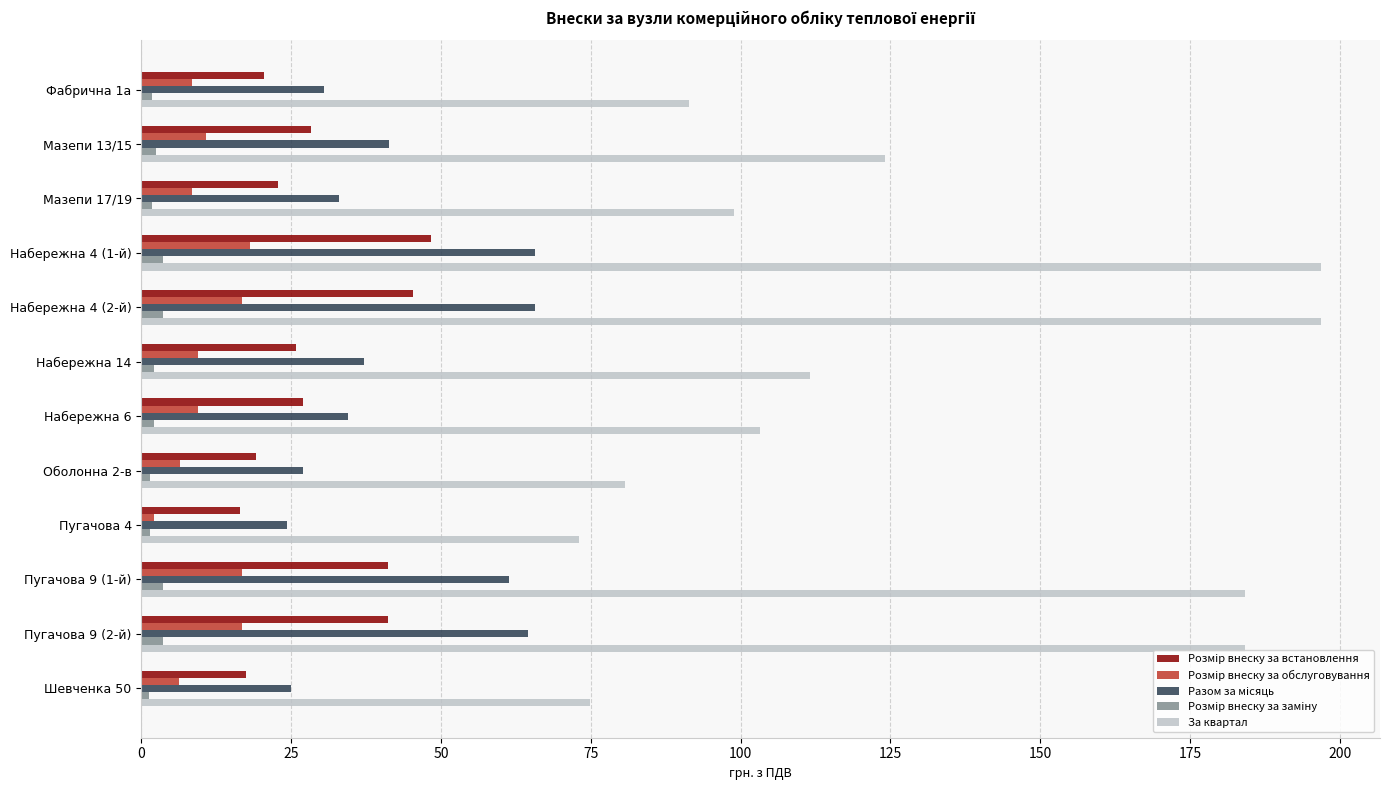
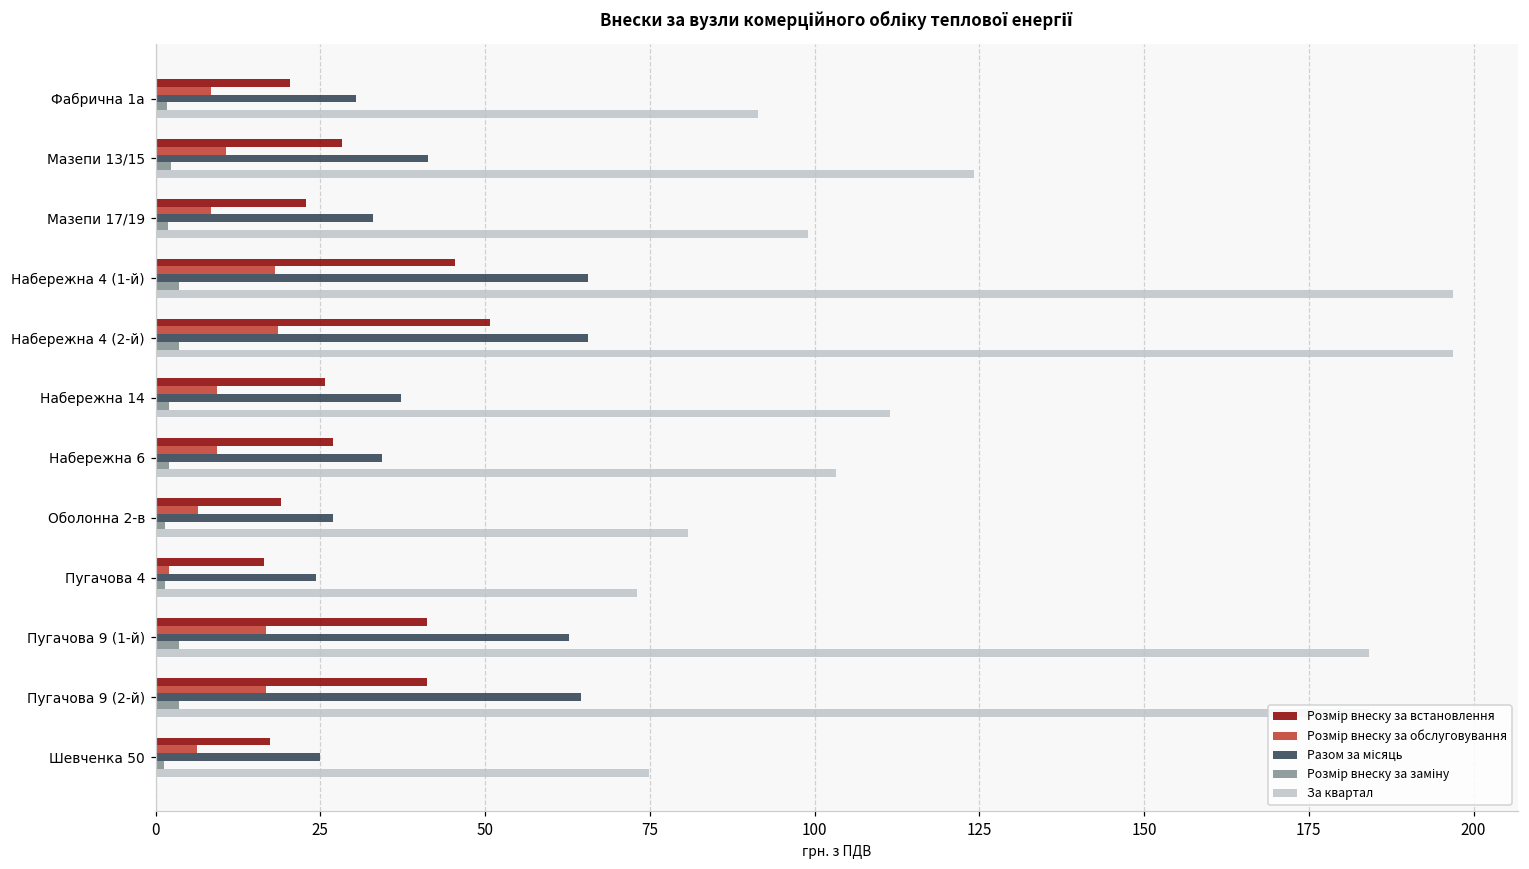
Розмір внеску за встановлення, Набережна 4 (1-й): 48 -> 45
Розмір внеску за встановлення, Набережна 4 (2-й): 45 -> 51
Розмір внеску за обслуговування, Набережна 4 (2-й): 17 -> 19
Разом за місяць, Пугачова 9 (1-й): 61 -> 63
